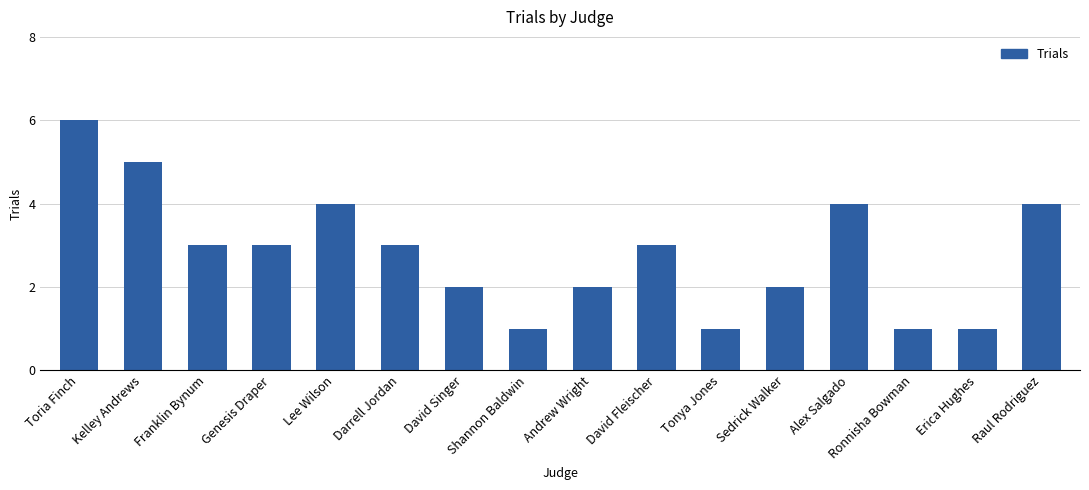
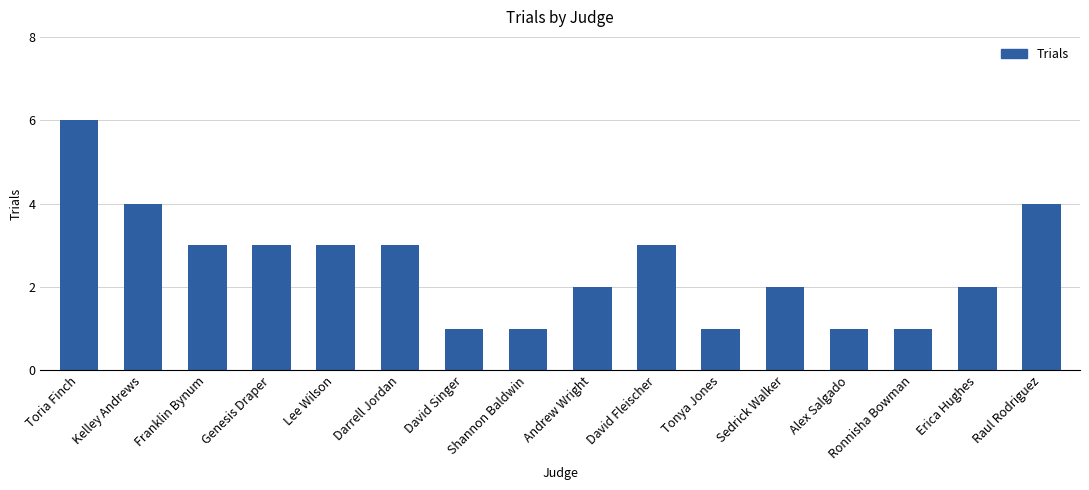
Kelley Andrews: 5 -> 4
Lee Wilson: 4 -> 3
David Singer: 2 -> 1
Alex Salgado: 4 -> 1
Erica Hughes: 1 -> 2
